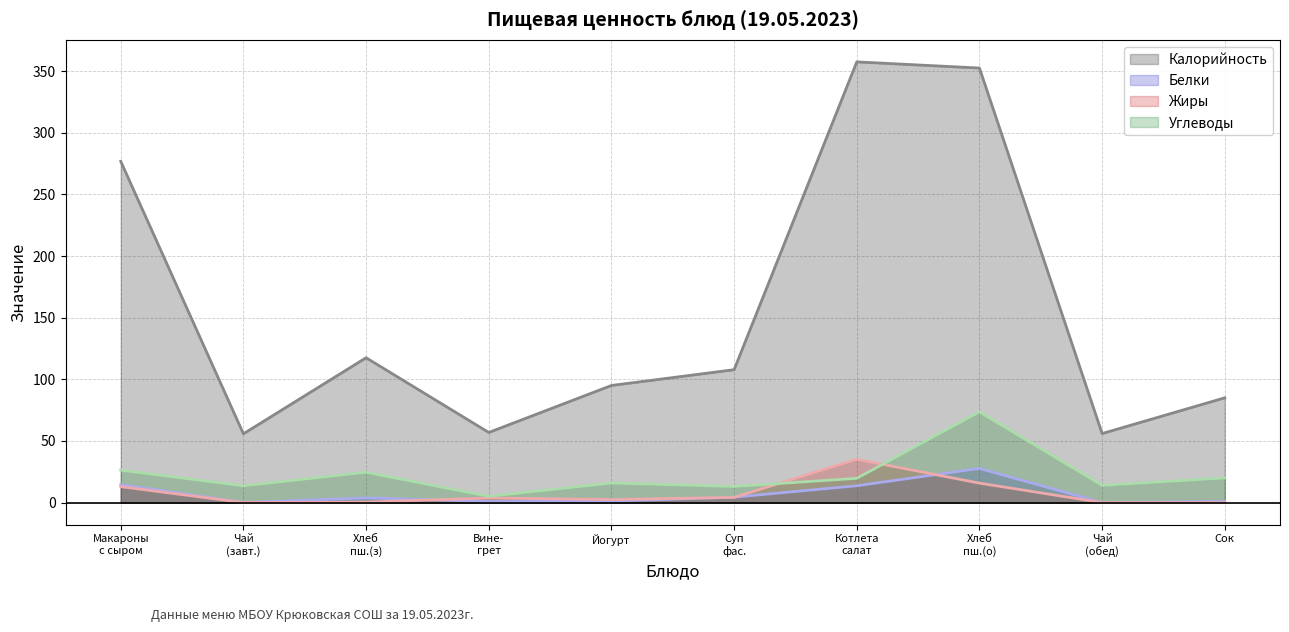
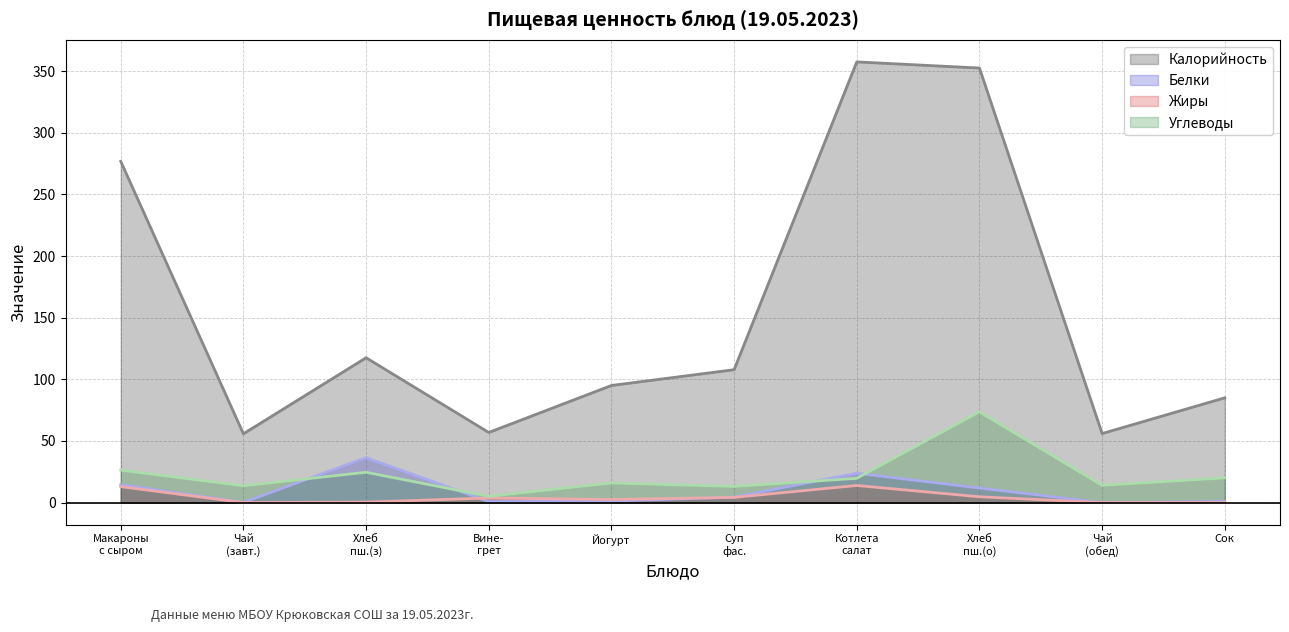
Белки, Хлеб пш.(з): 4 -> 36
Белки, Котлета салат: 14 -> 24
Жиры, Котлета салат: 35 -> 14
Белки, Хлеб пш.(о): 28 -> 12
Жиры, Хлеб пш.(о): 16 -> 5
